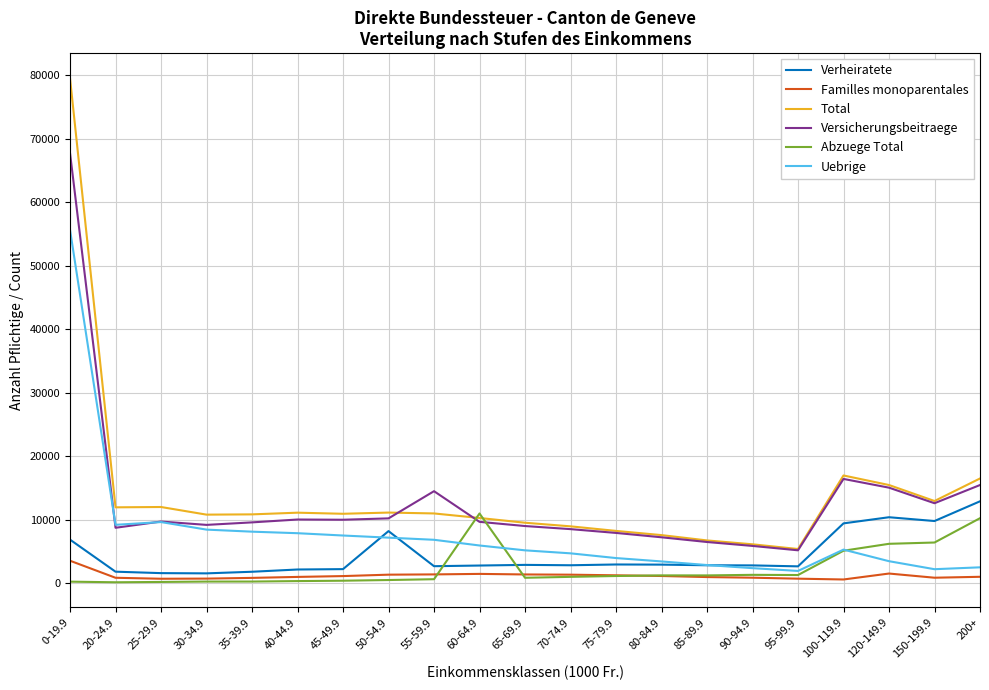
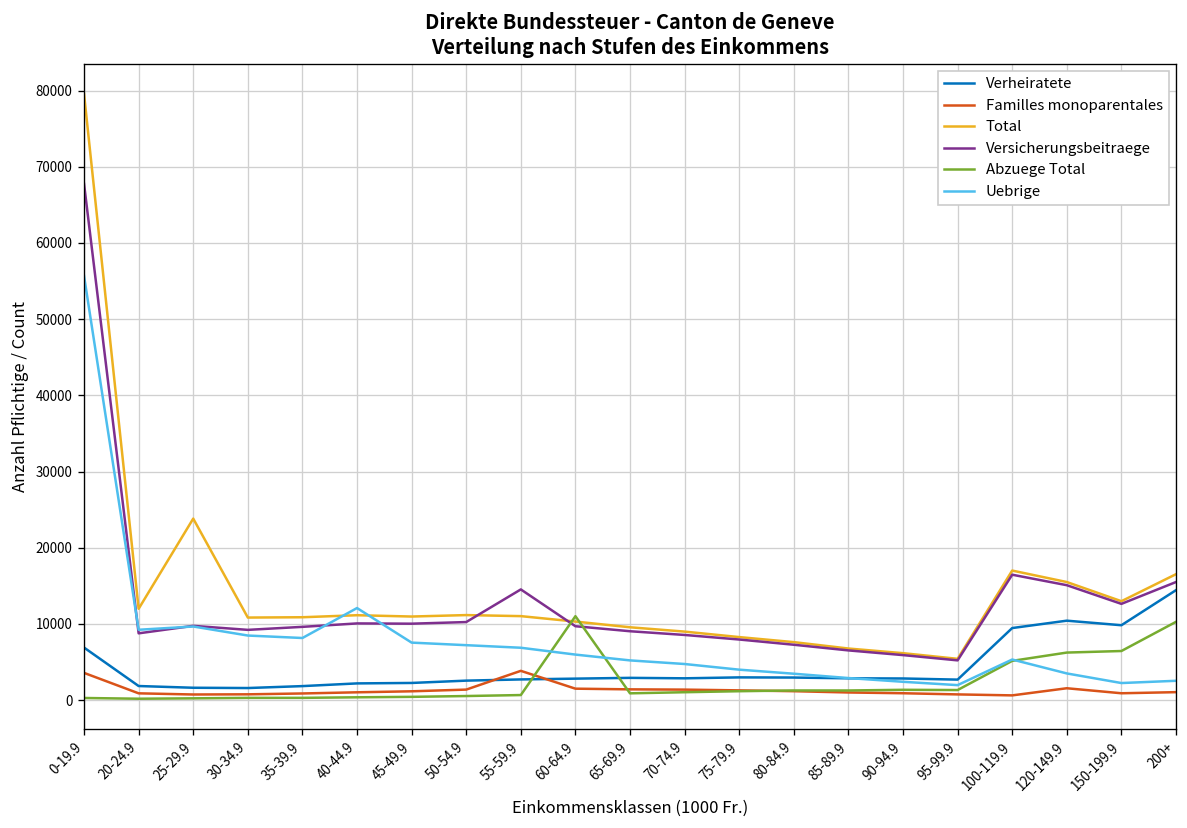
Total, 25-29.9: 12000 -> 24000
Uebrige, 40-44.9: 8000 -> 12000
Verheiratete, 50-54.9: 8000 -> 3000
Familles monoparentales, 55-59.9: 1000 -> 4000
Verheiratete, 200+: 13000 -> 14000
